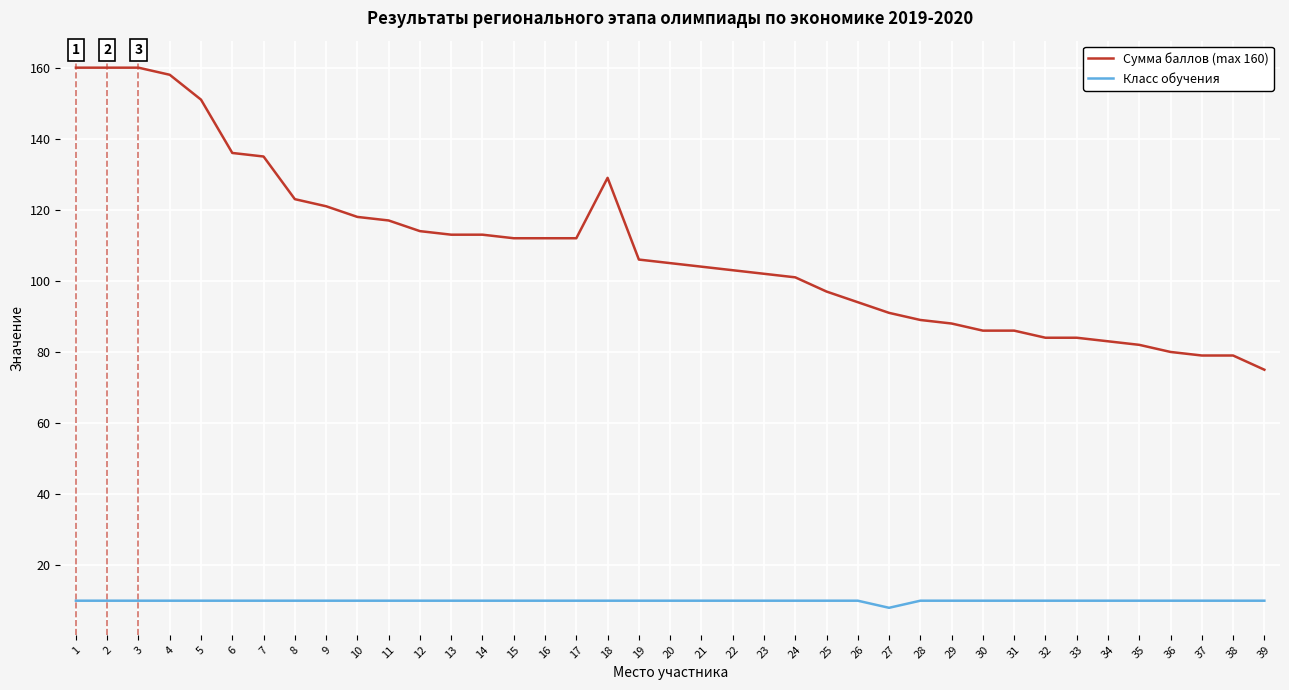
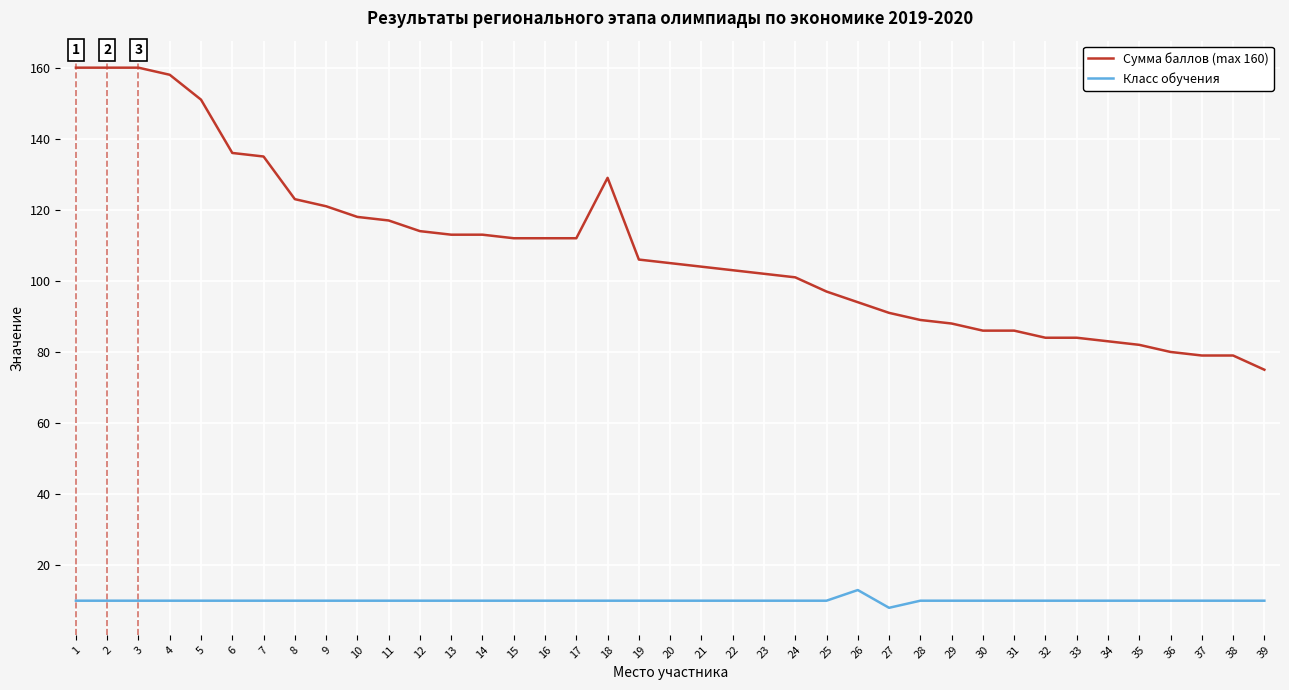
Класс обучения, 26: 10 -> 13
